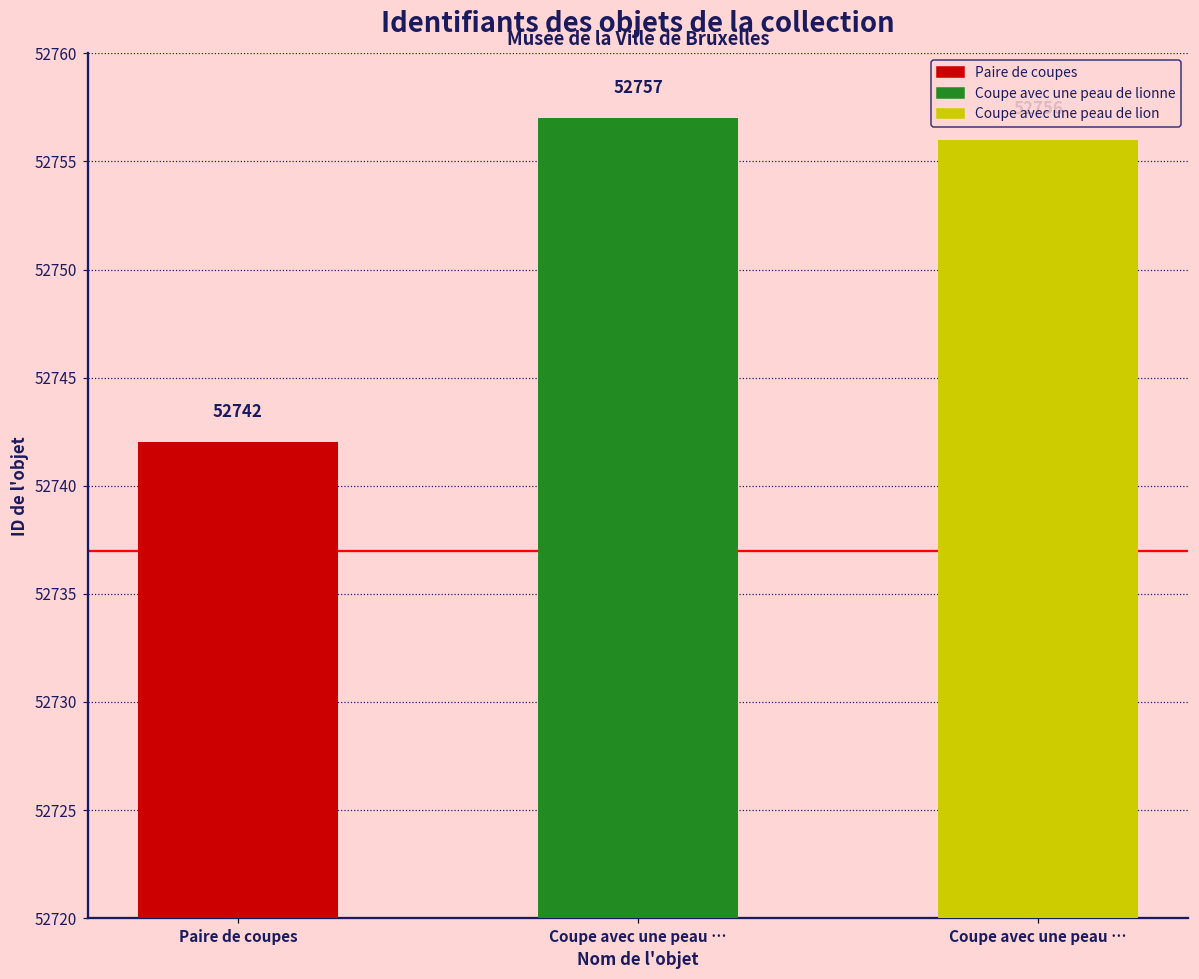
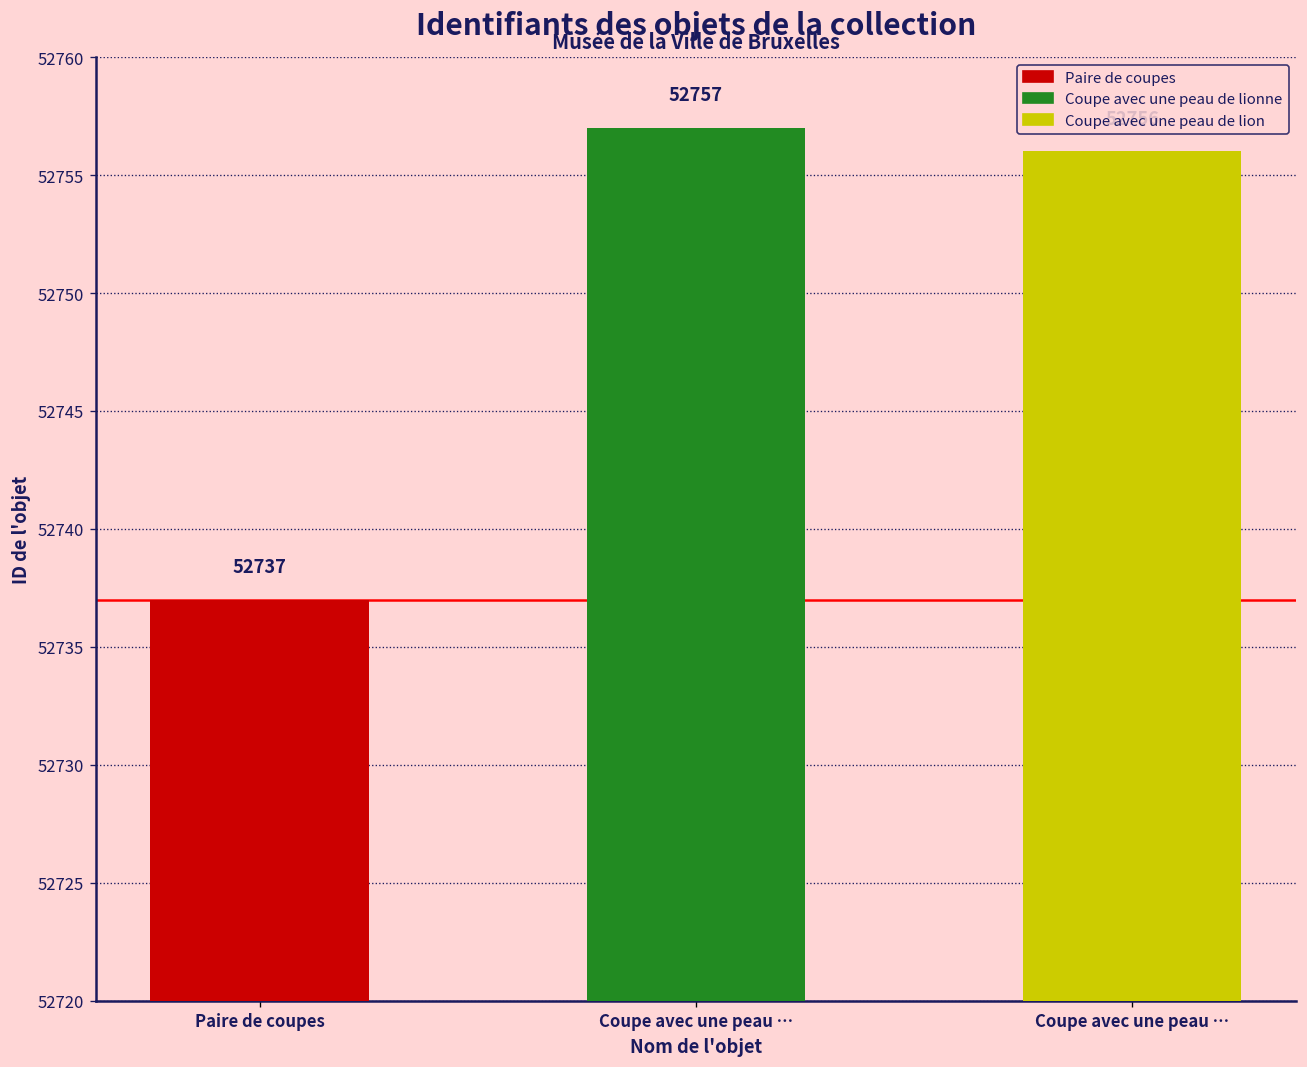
Paire de coupes: 52742 -> 52737
